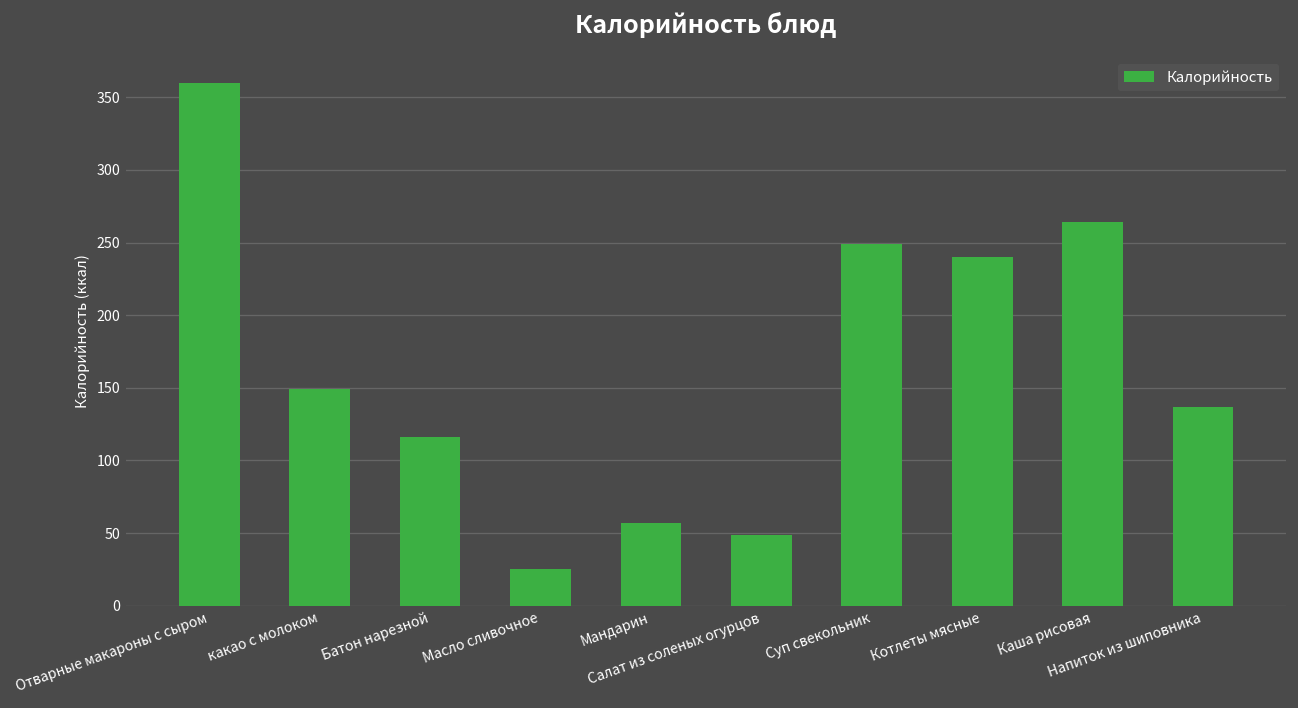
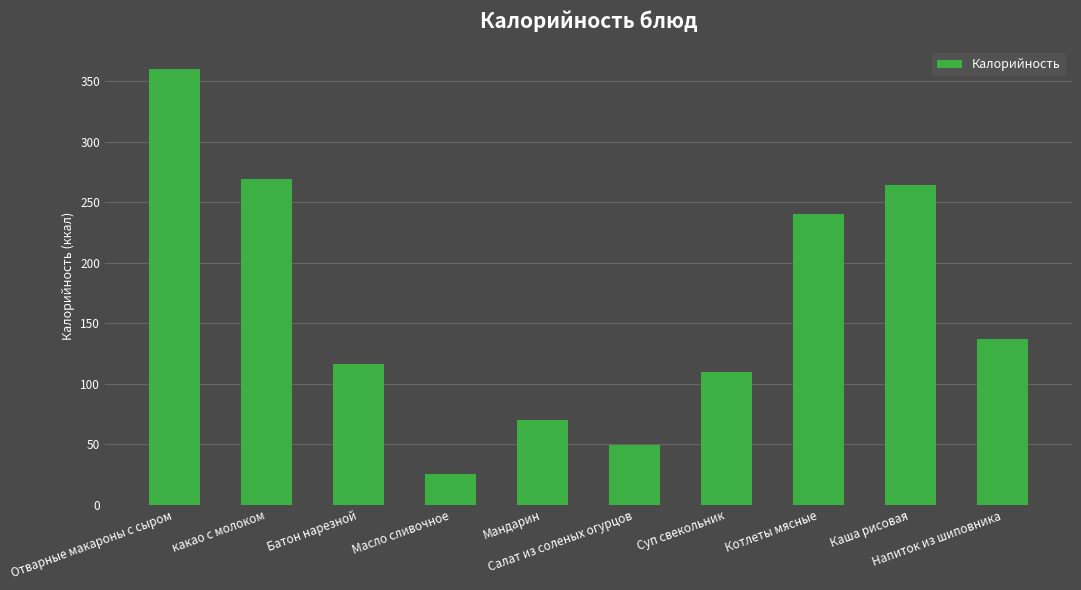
какао с молоком: 149 -> 269
Мандарин: 57 -> 70
Суп свекольник: 249 -> 110
